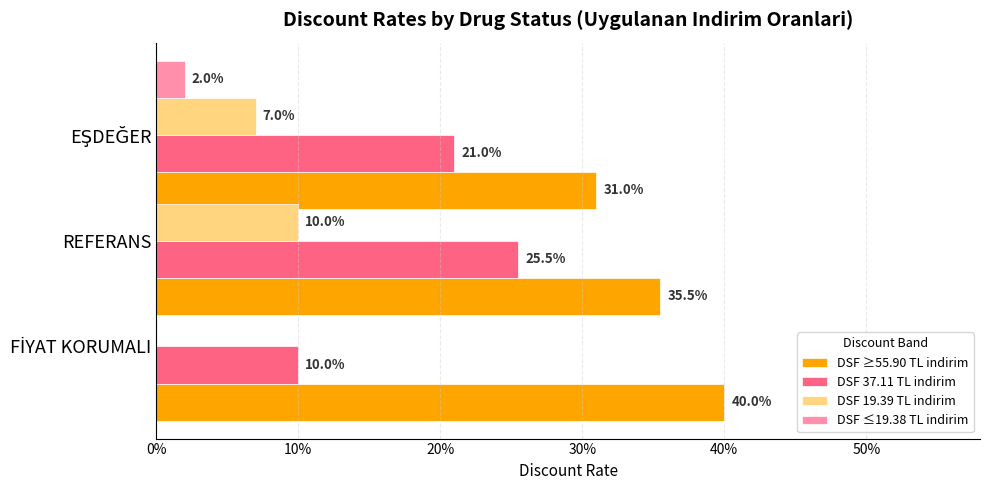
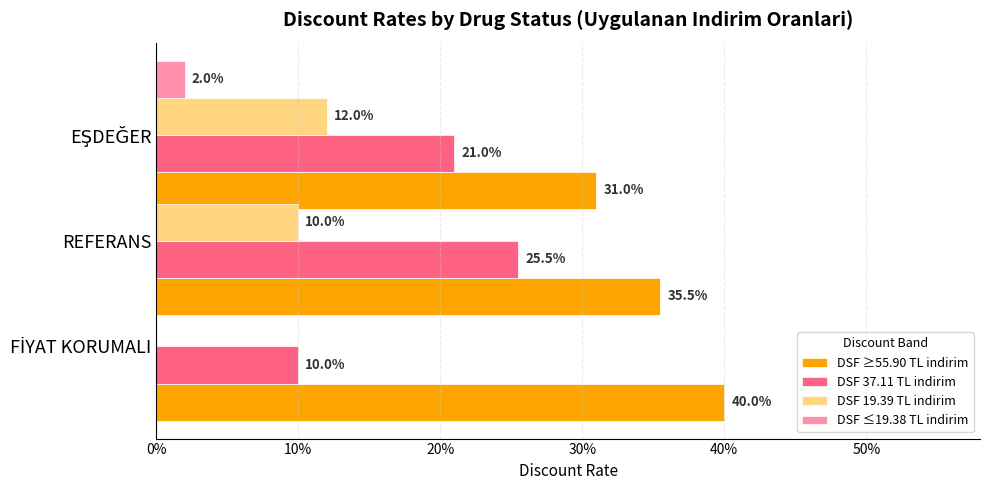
DSF 19.39 TL indirim, EŞDEĞER: 7.0% -> 12.0%
